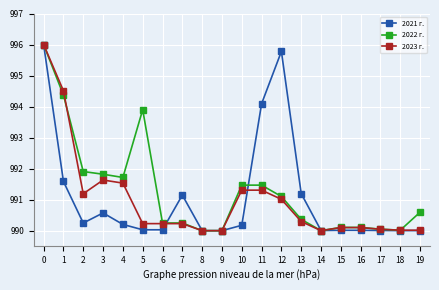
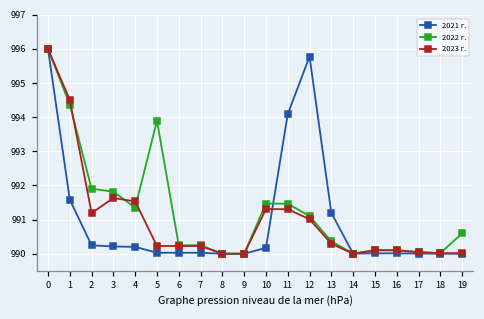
2021 г., 3: 990.6 -> 990.2
2022 г., 4: 991.7 -> 991.3
2021 г., 7: 991.1 -> 990.0
